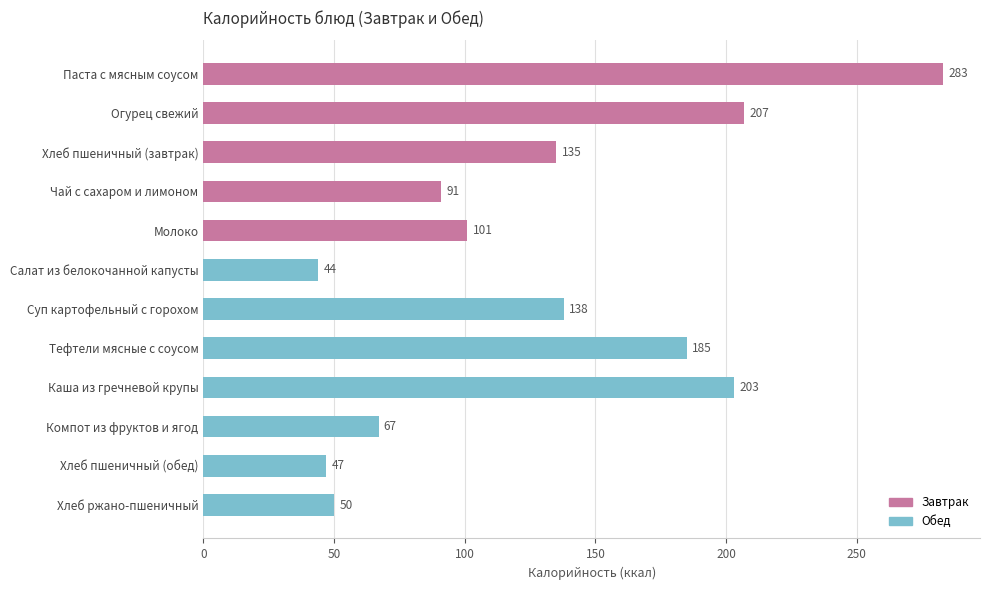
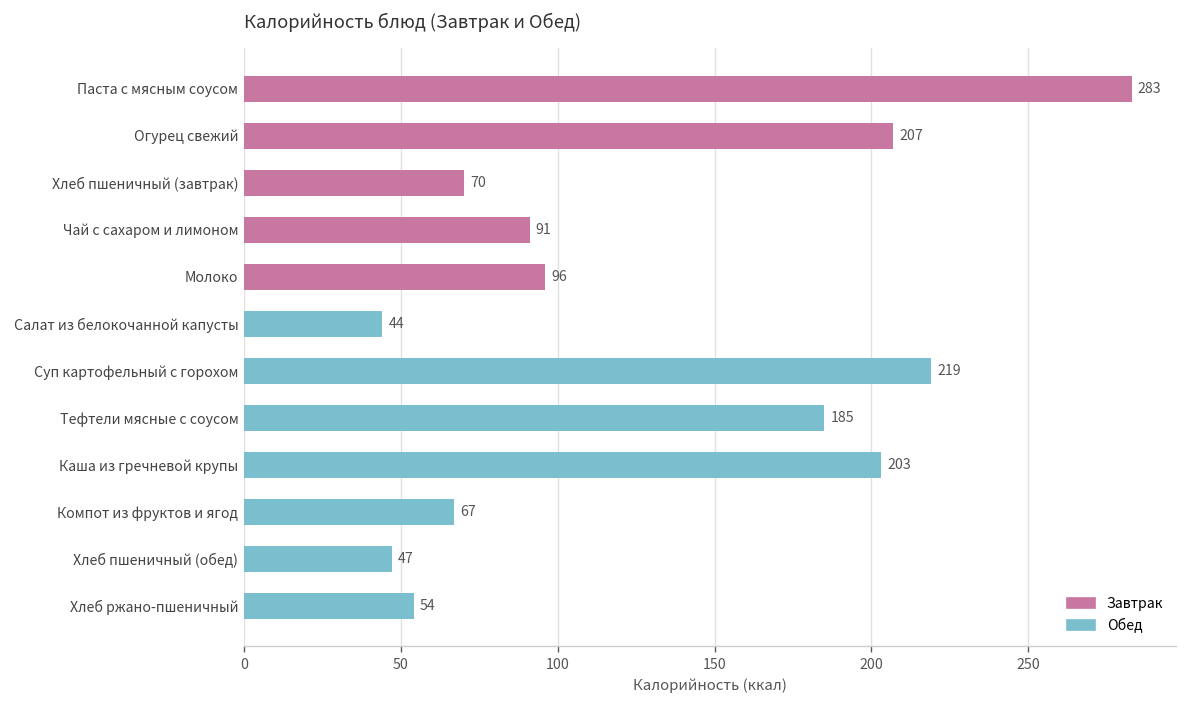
Хлеб пшеничный (завтрак): 135 -> 70
Молоко: 101 -> 96
Суп картофельный с горохом: 138 -> 219
Хлеб ржано-пшеничный: 50 -> 54
